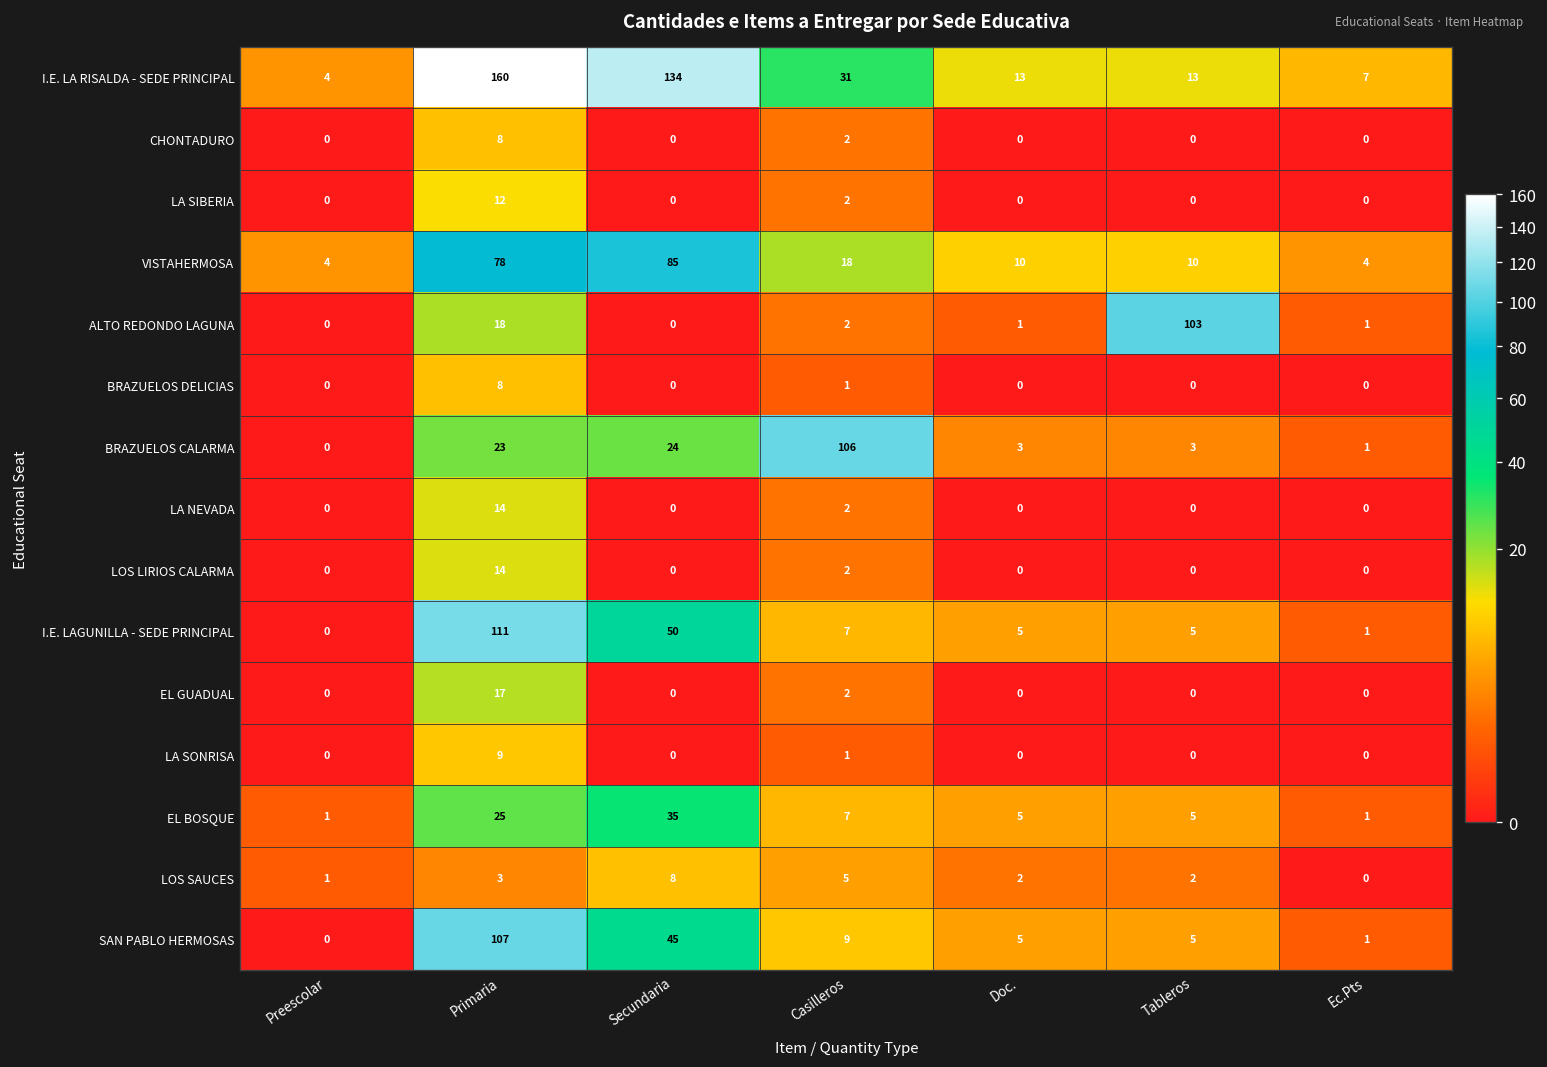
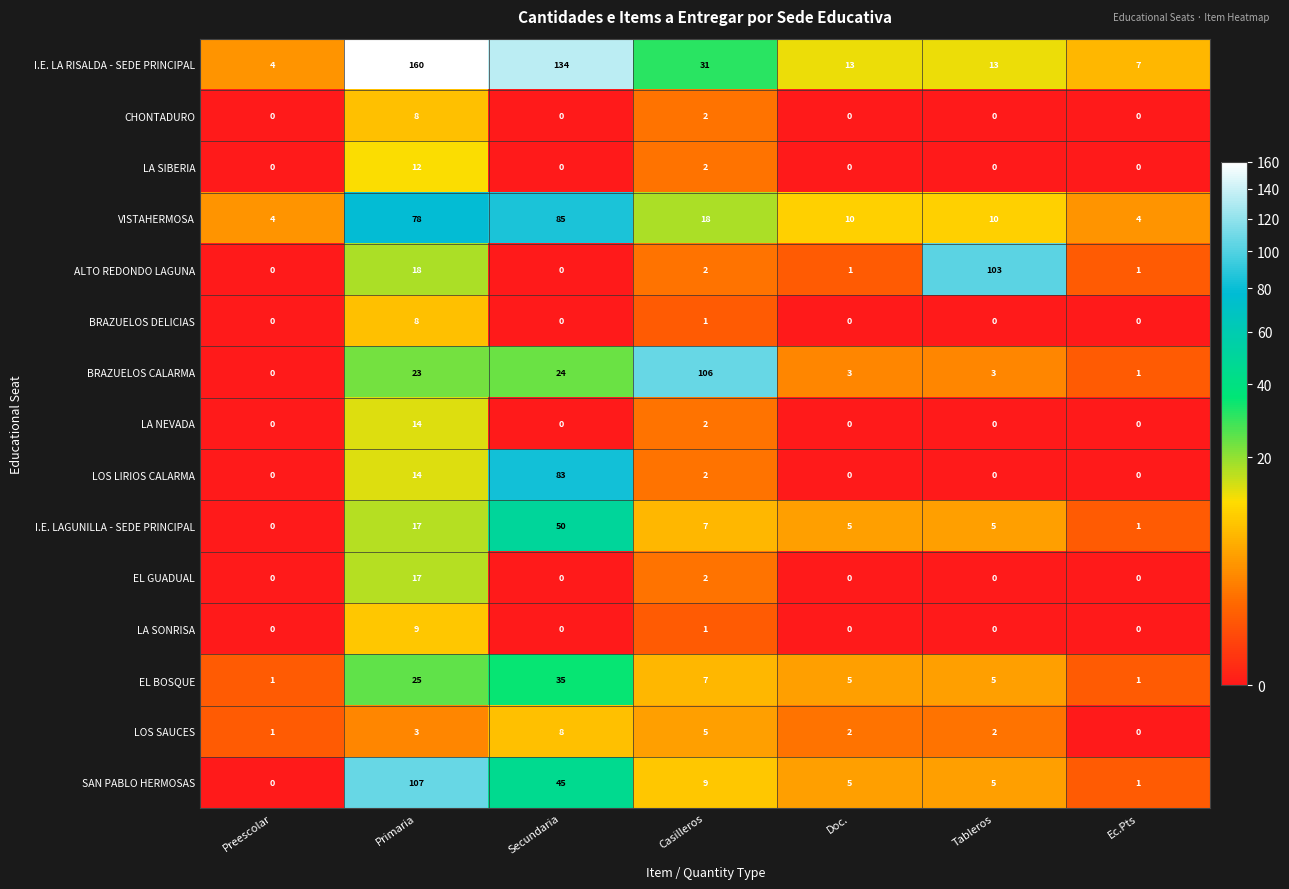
LOS LIRIOS CALARMA, Secundaria: 0 -> 83
I.E. LAGUNILLA - SEDE PRINCIPAL, Primaria: 111 -> 17
